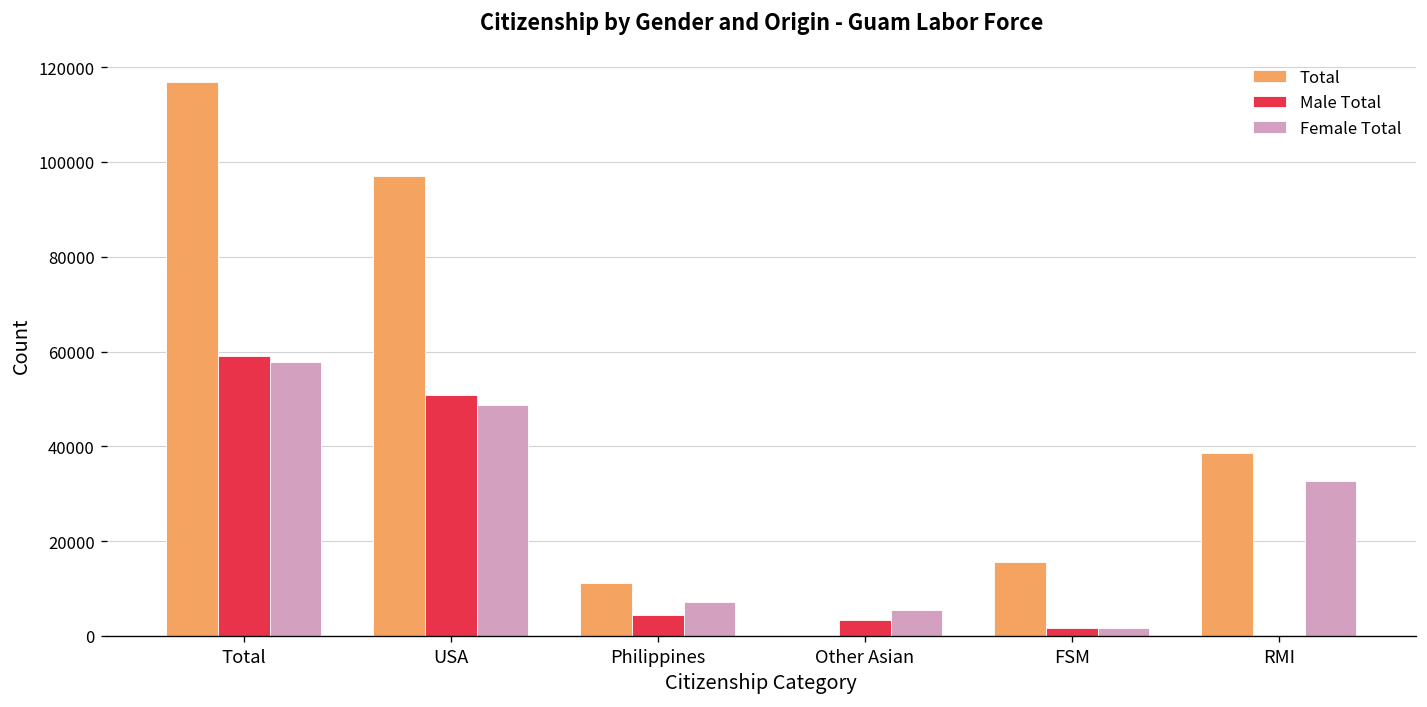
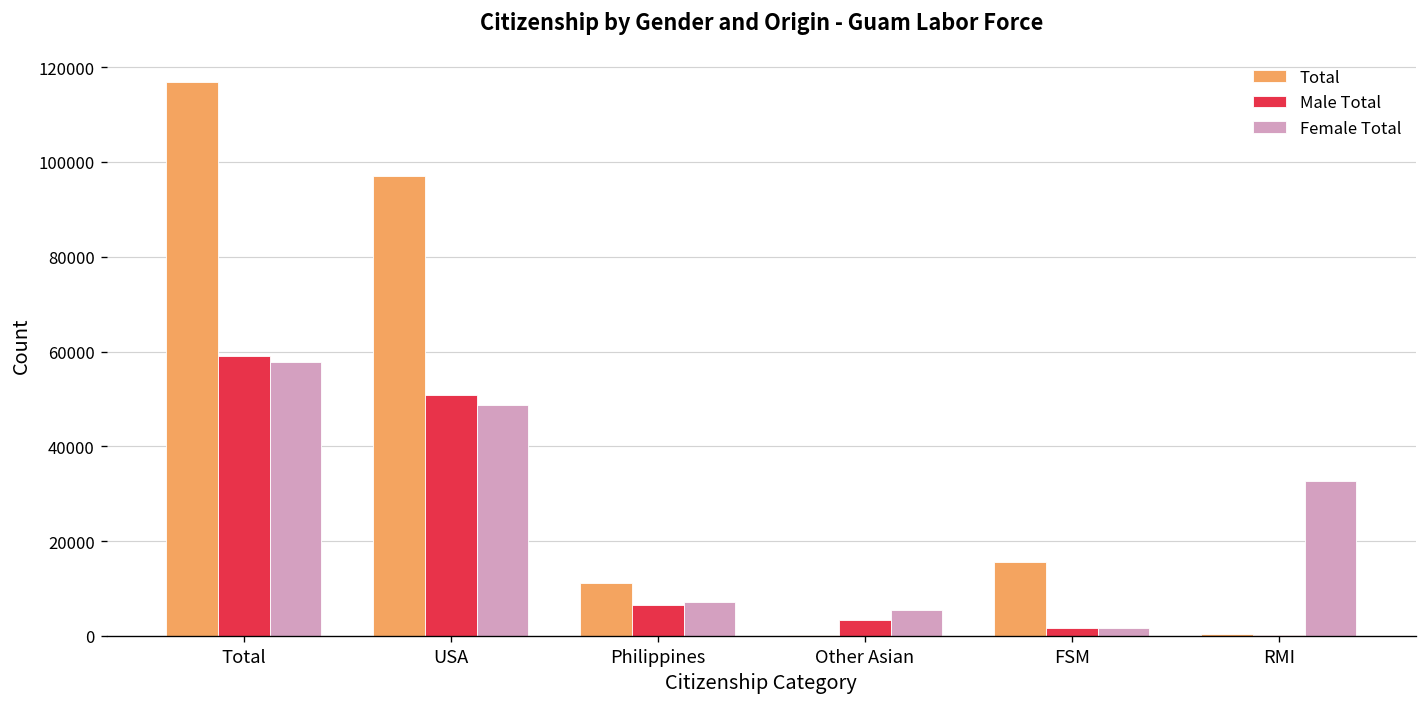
Male Total, Philippines: 4000 -> 6000
Total, RMI: 39000 -> 0
